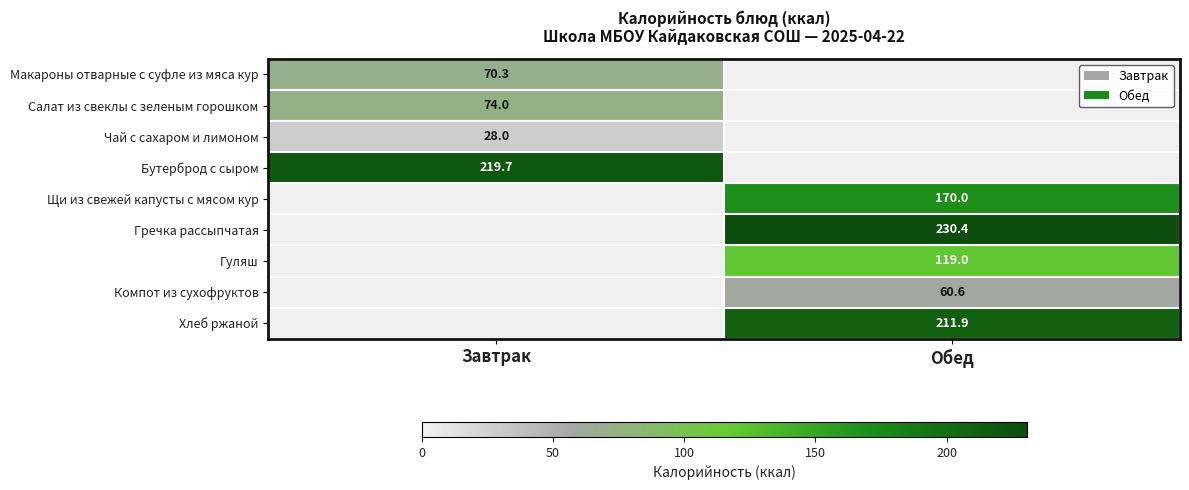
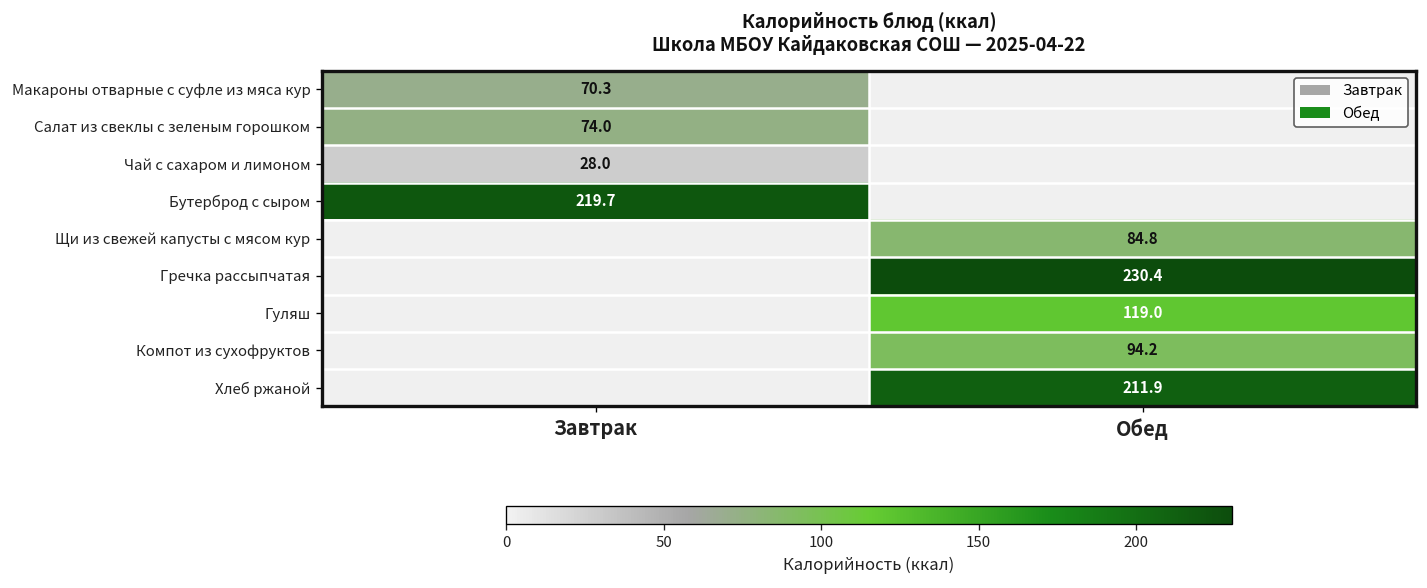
Щи из свежей капусты с мясом кур, Обед: 170.0 -> 84.8
Компот из сухофруктов, Обед: 60.6 -> 94.2
